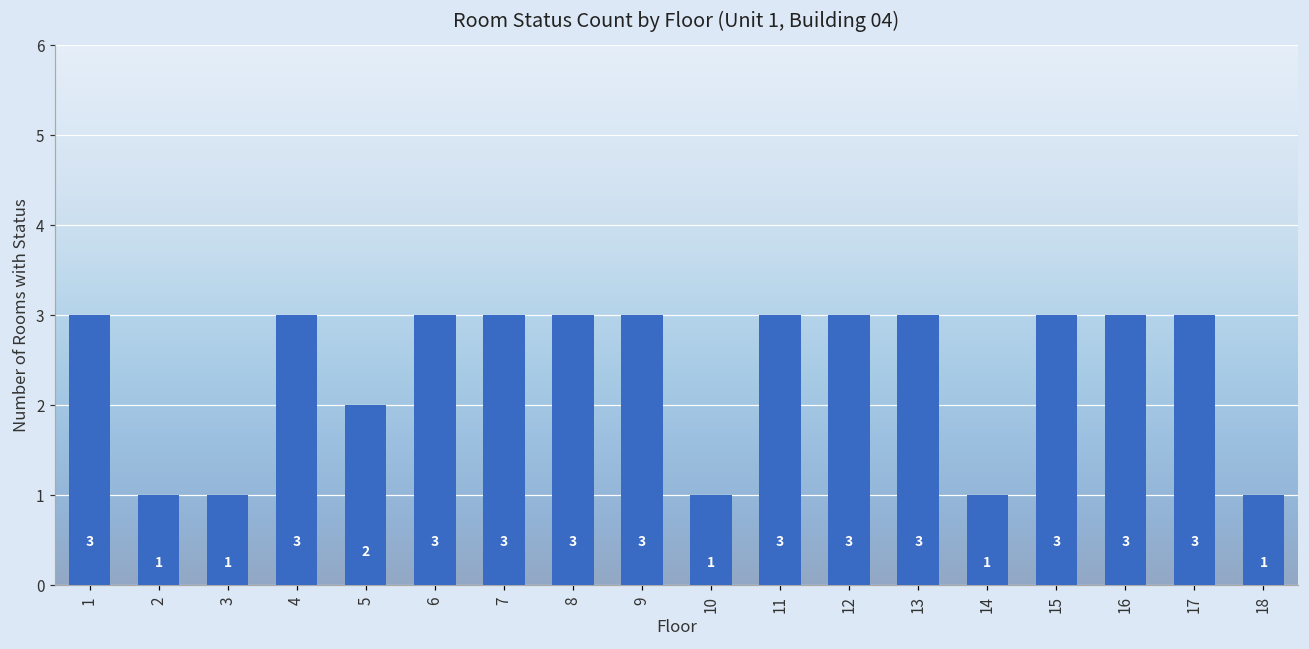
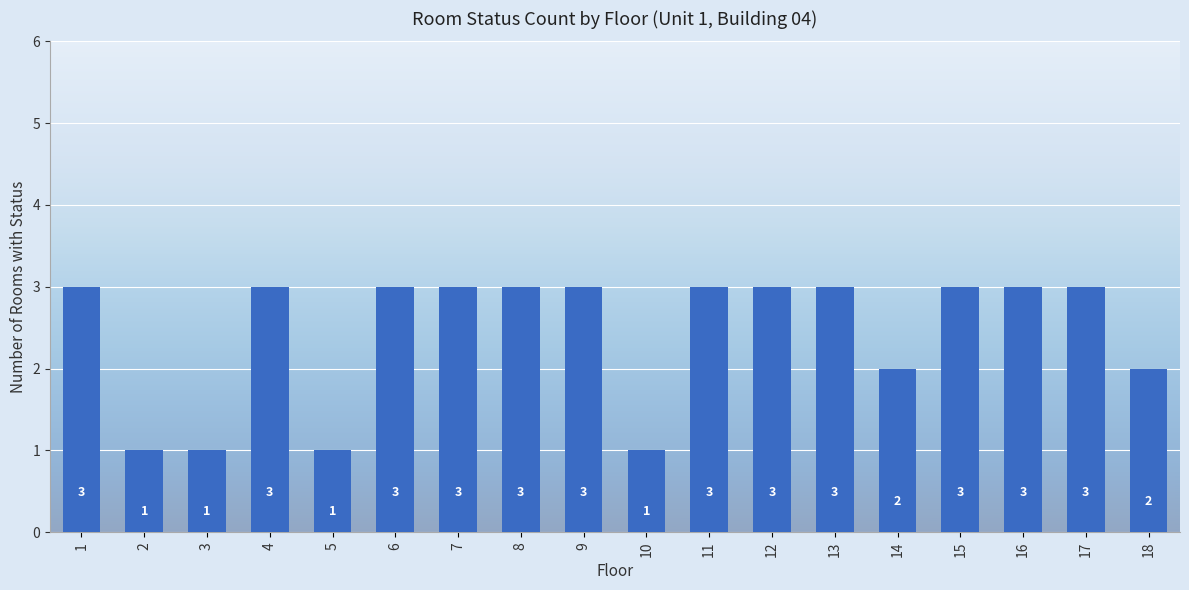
5: 2 -> 1
14: 1 -> 2
18: 1 -> 2
